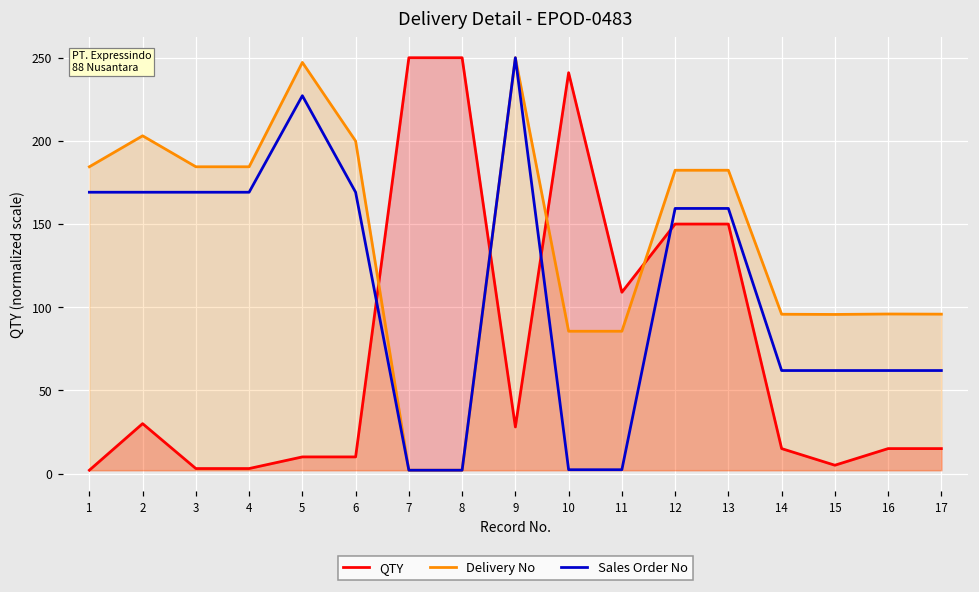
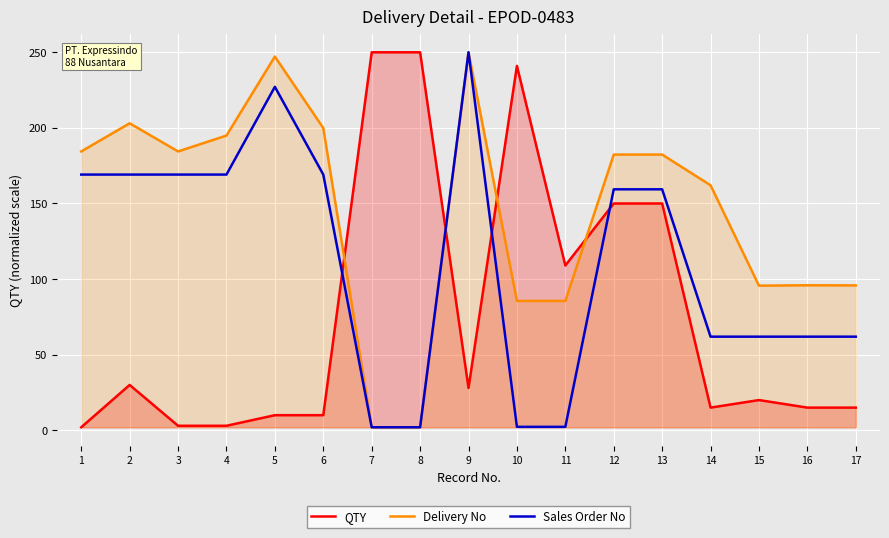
Delivery No, 4: 184 -> 195
Delivery No, 14: 96 -> 162
QTY, 15: 5 -> 20
